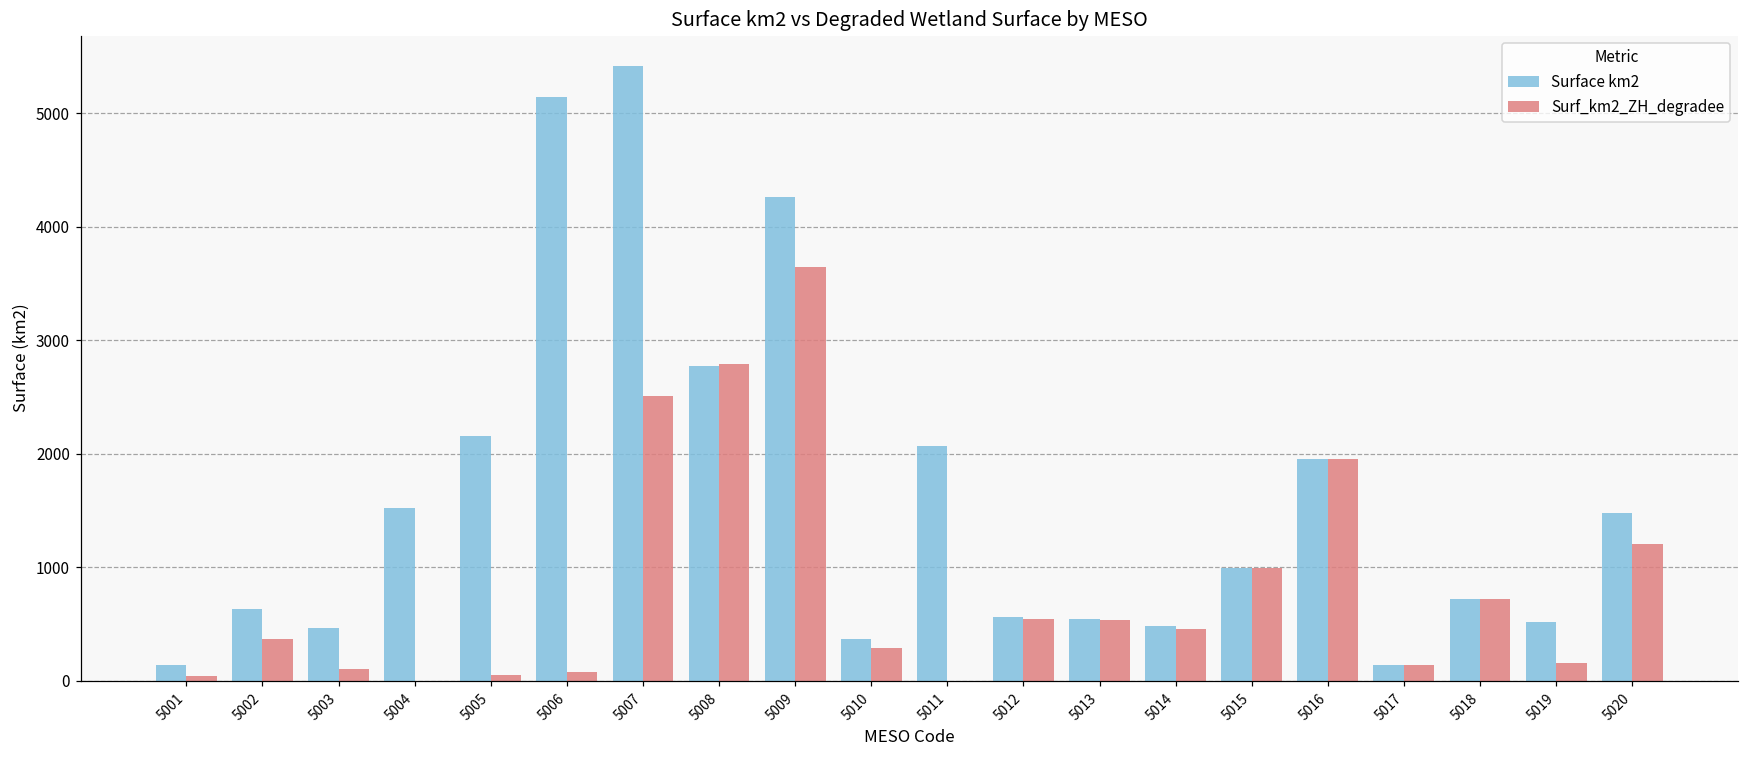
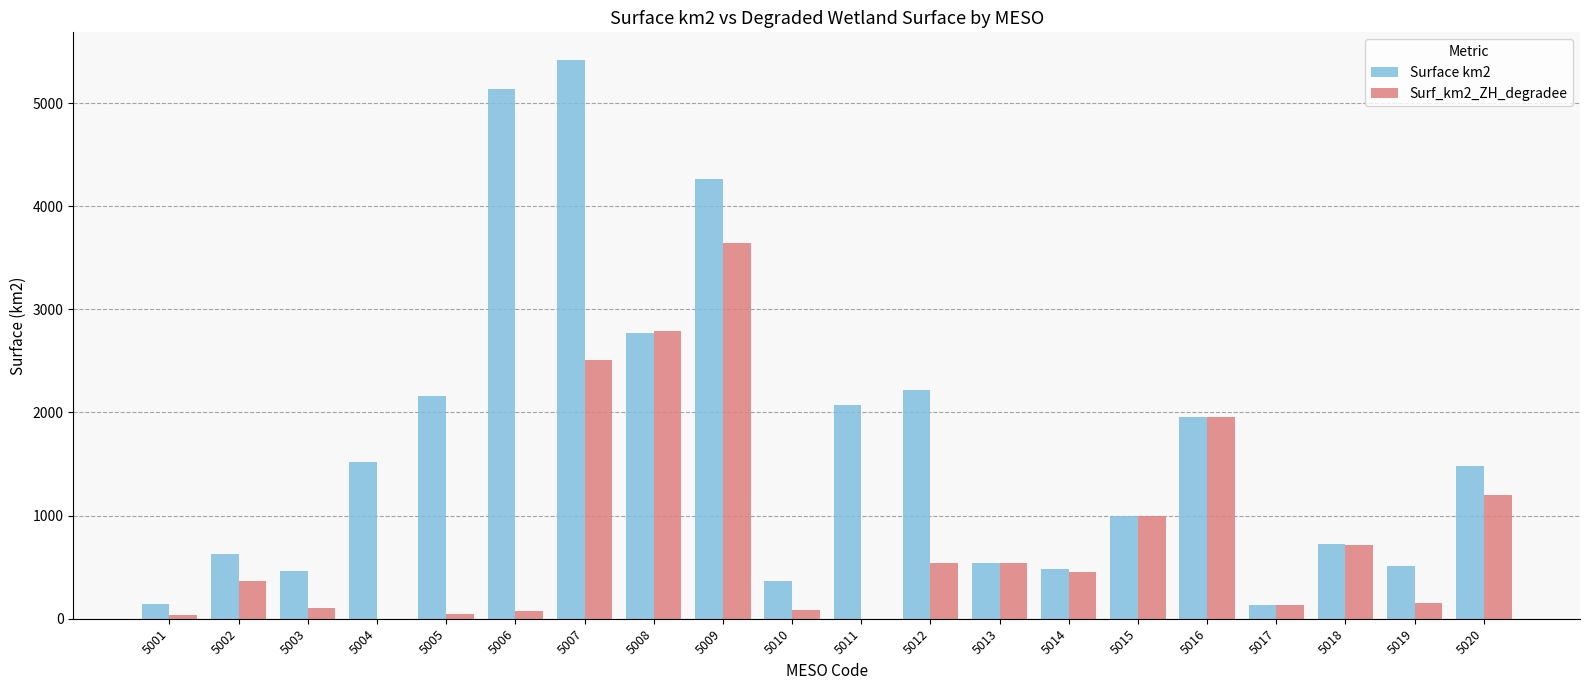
Surf_km2_ZH_degradee, 5010: 280 -> 90
Surface km2, 5012: 560 -> 2220
